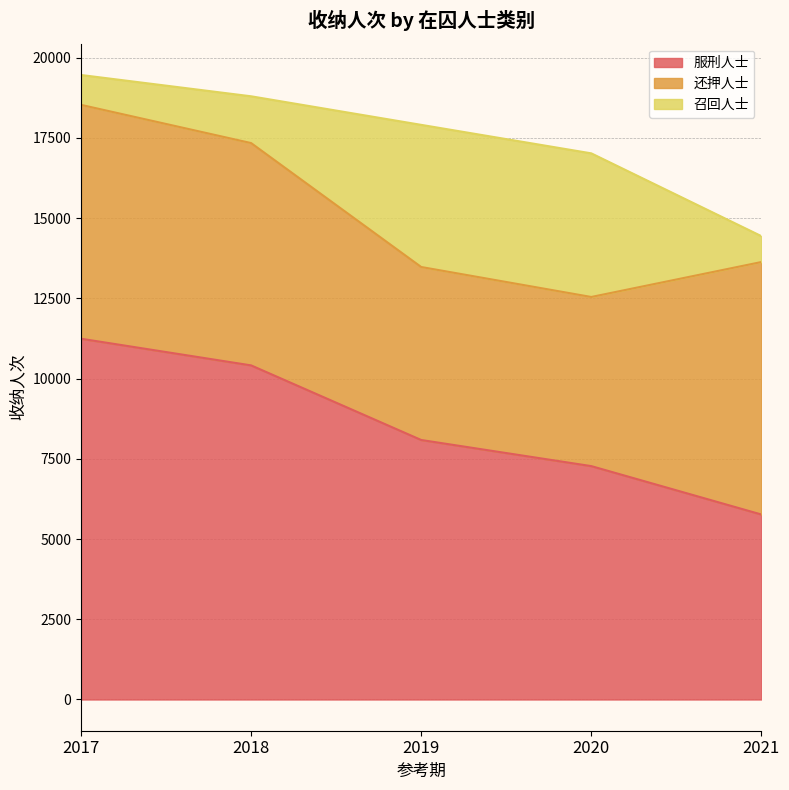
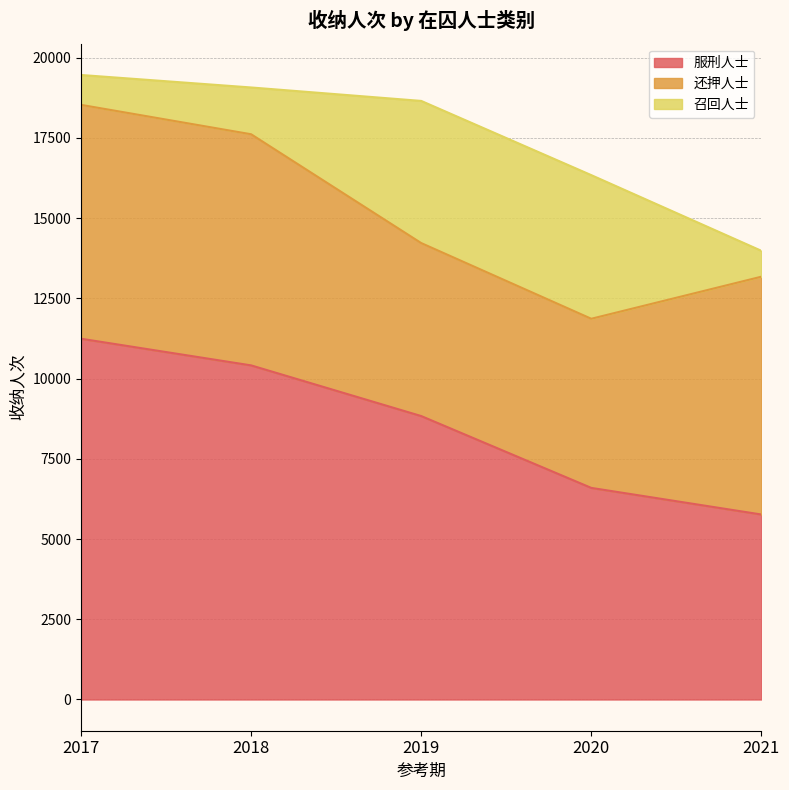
还押人士, 2018: 6900 -> 7200
服刑人士, 2019: 8100 -> 8800
服刑人士, 2020: 7300 -> 6600
还押人士, 2021: 7900 -> 7400
